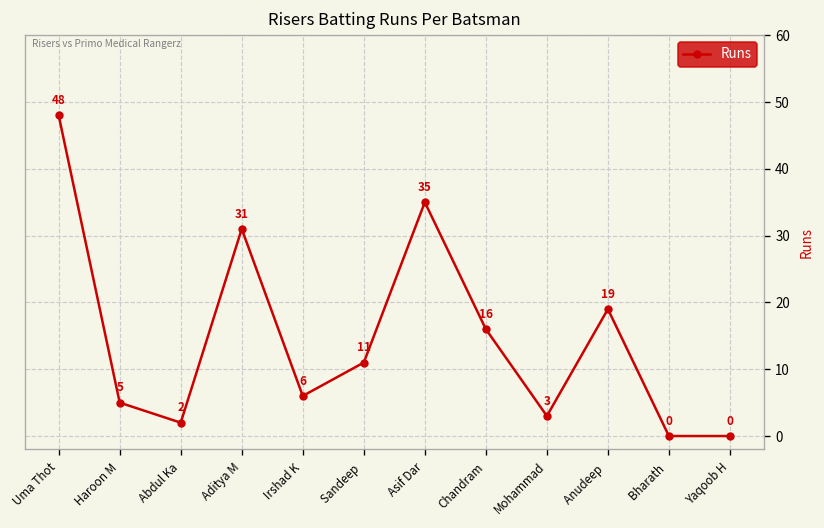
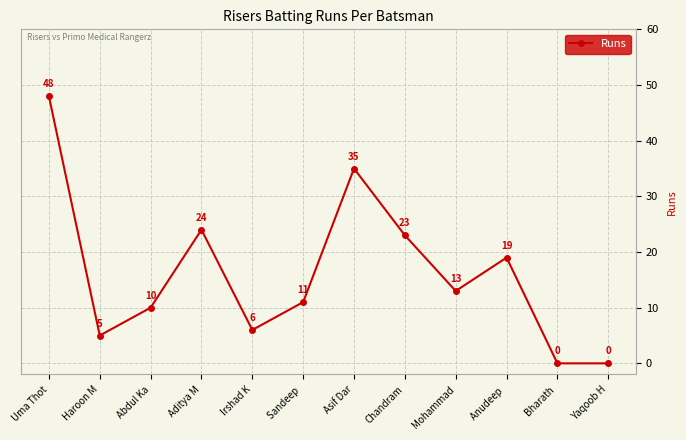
Abdul Ka: 2 -> 10
Aditya M: 31 -> 24
Chandram: 16 -> 23
Mohammad: 3 -> 13
